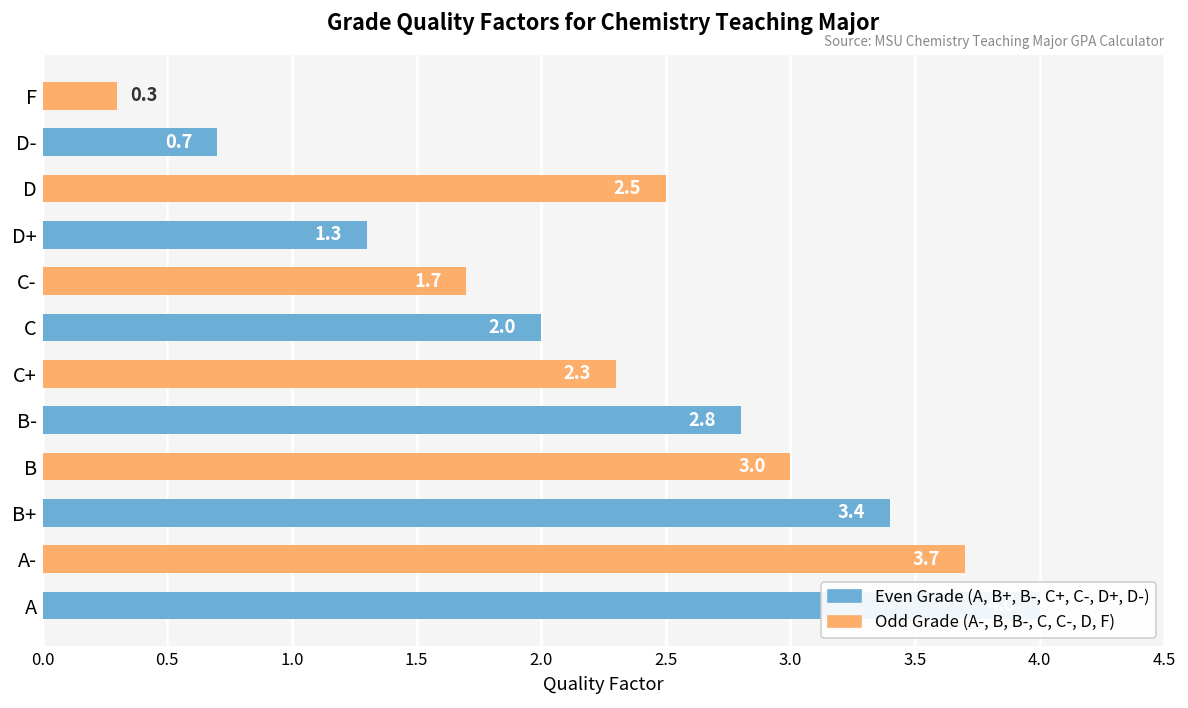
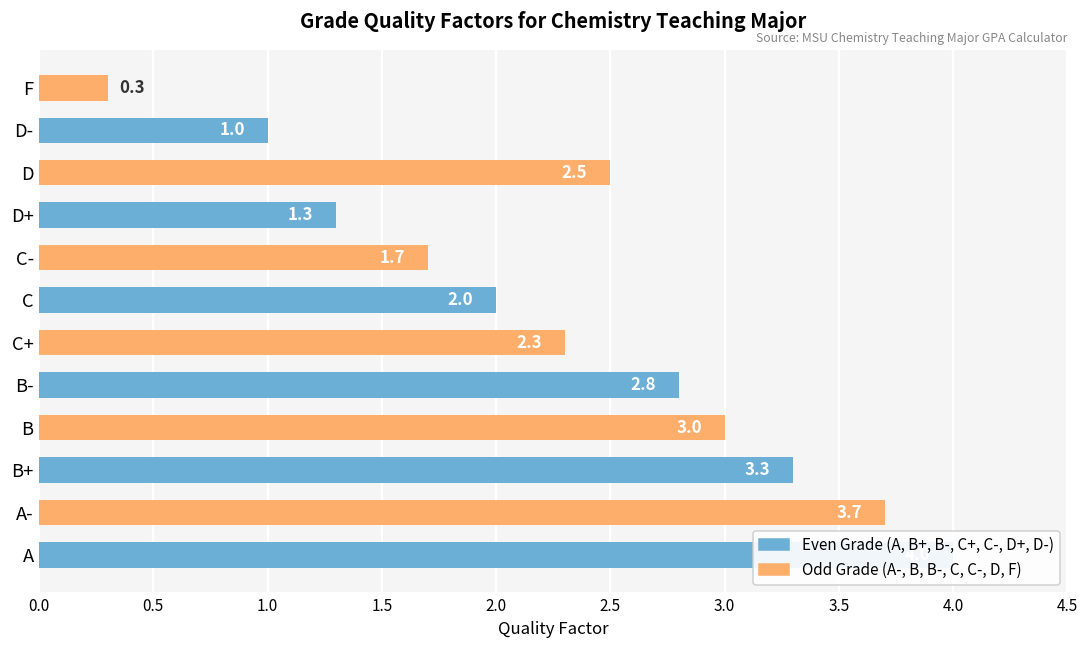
D-: 0.7 -> 1.0
B+: 3.4 -> 3.3
